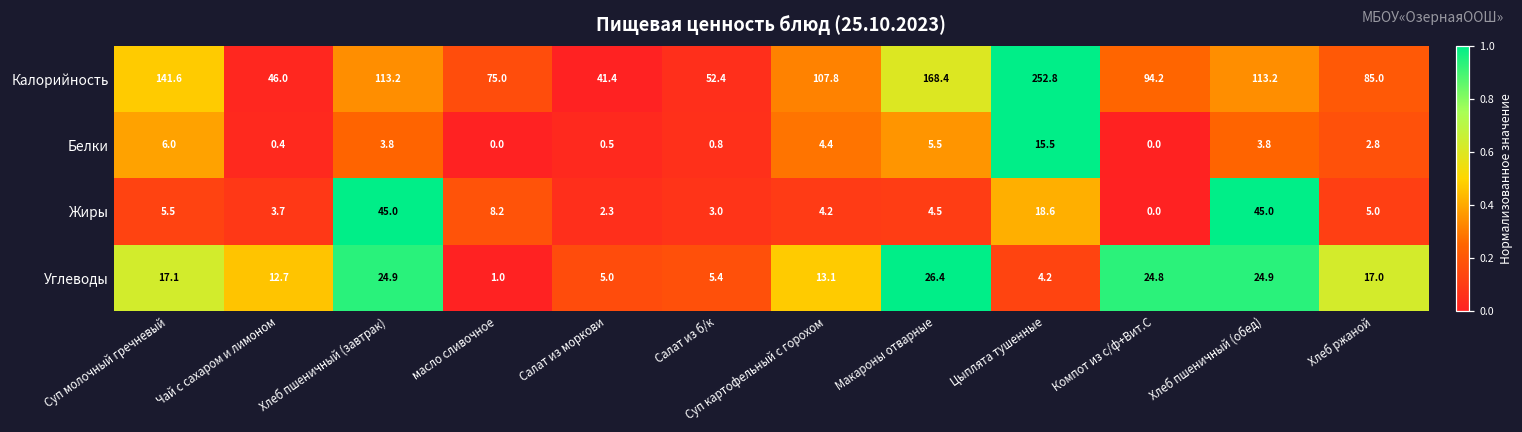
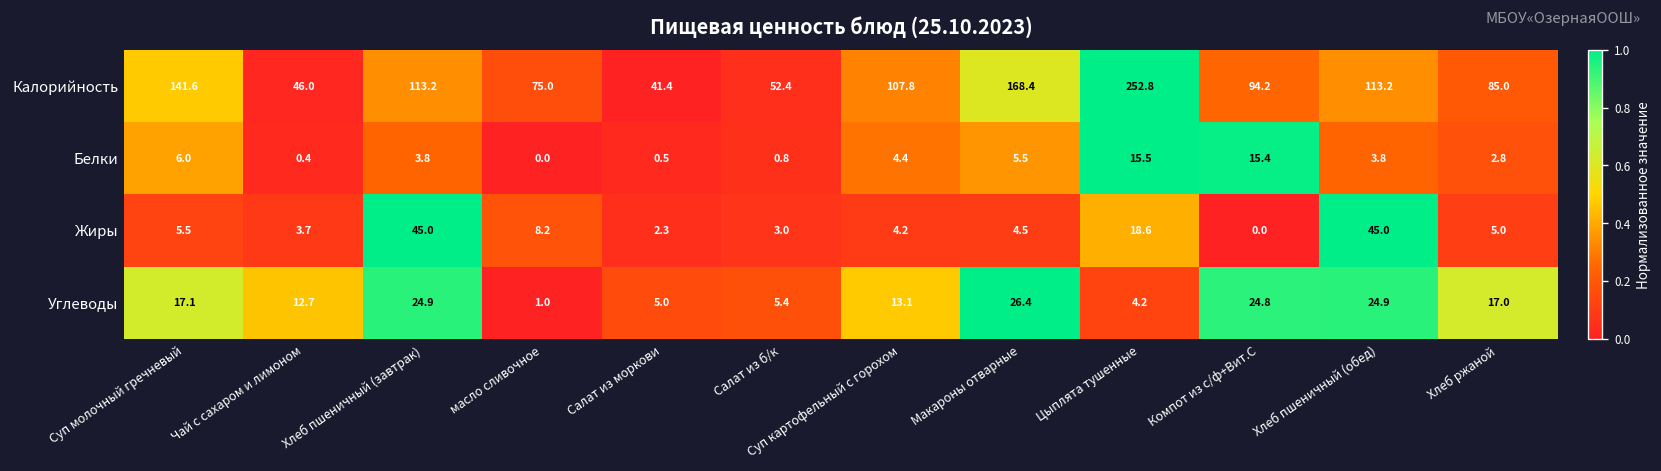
Белки, Компот из с/ф+Вит.С: 0.0 -> 15.4
